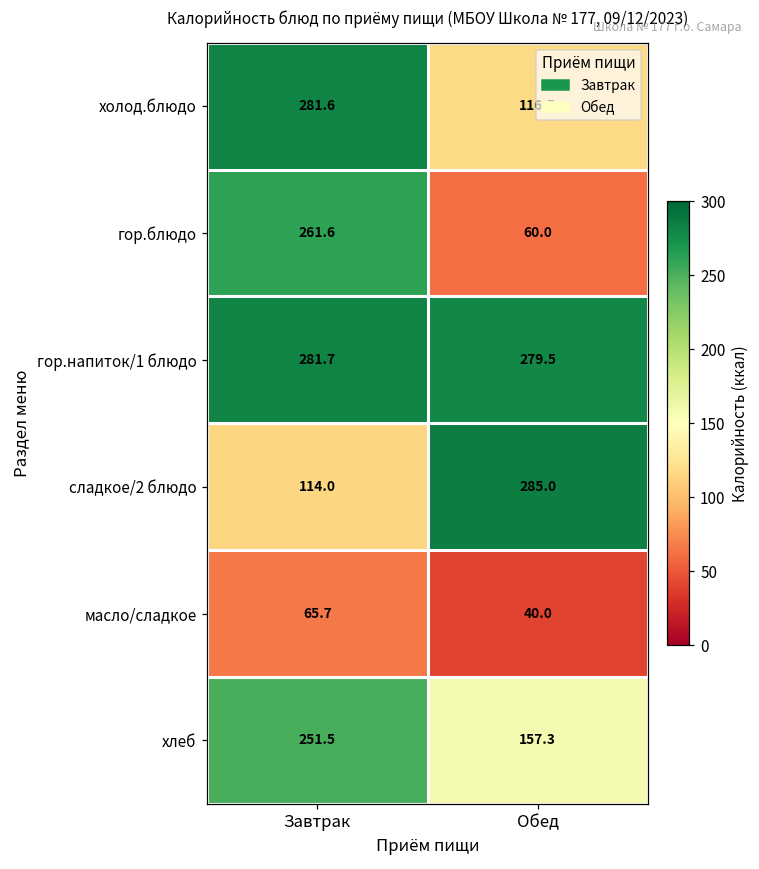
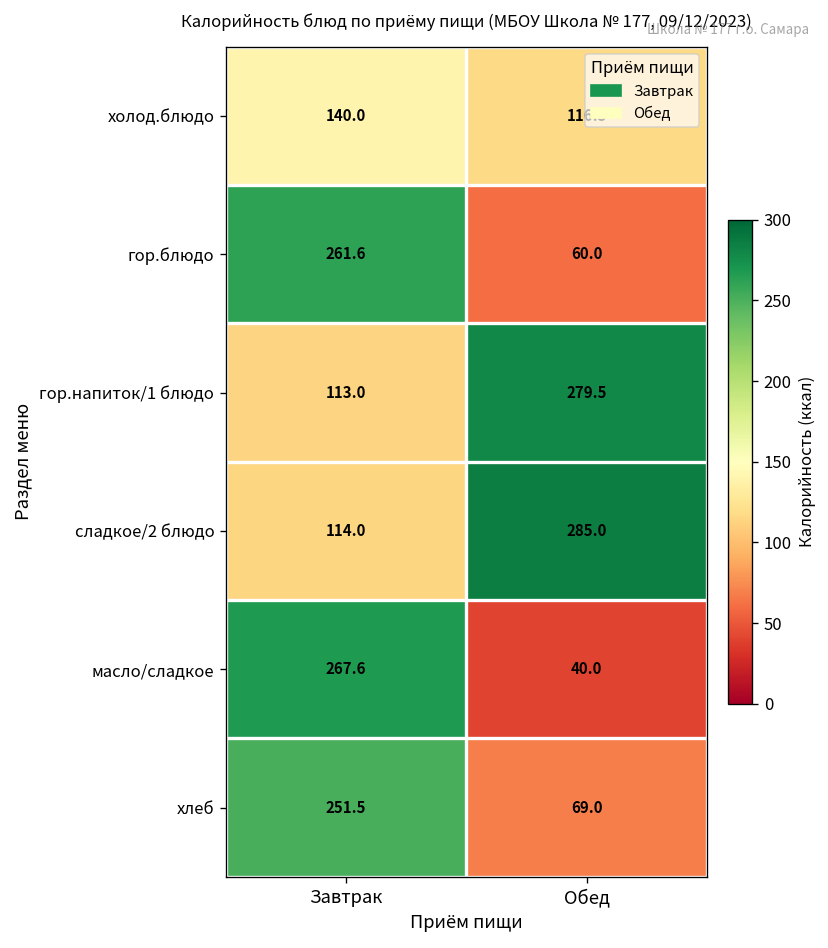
холод.блюдо, Завтрак: 281.6 -> 140.0
гор.напиток/1 блюдо, Завтрак: 281.7 -> 113.0
масло/сладкое, Завтрак: 65.7 -> 267.6
хлеб, Обед: 157.3 -> 69.0
